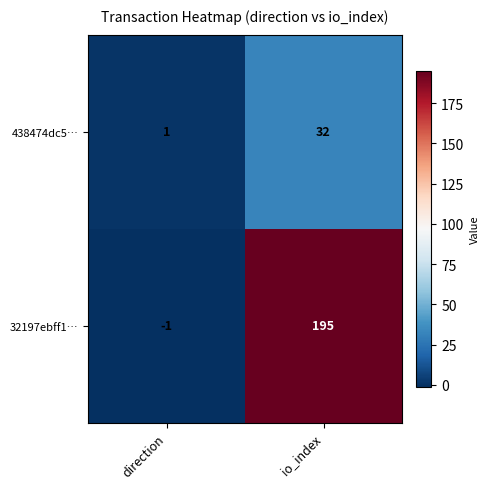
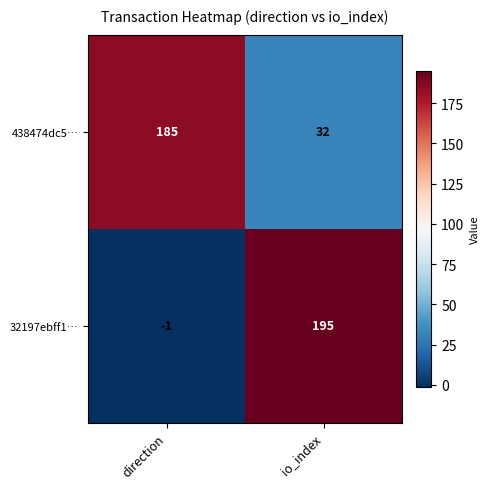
438474dc5…, direction: 1 -> 185
